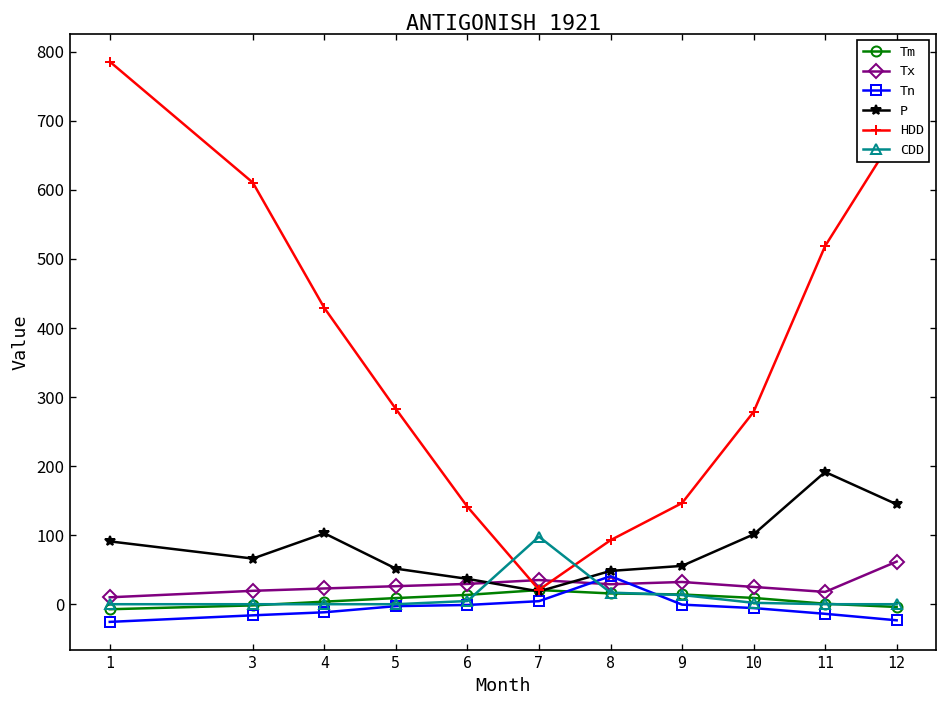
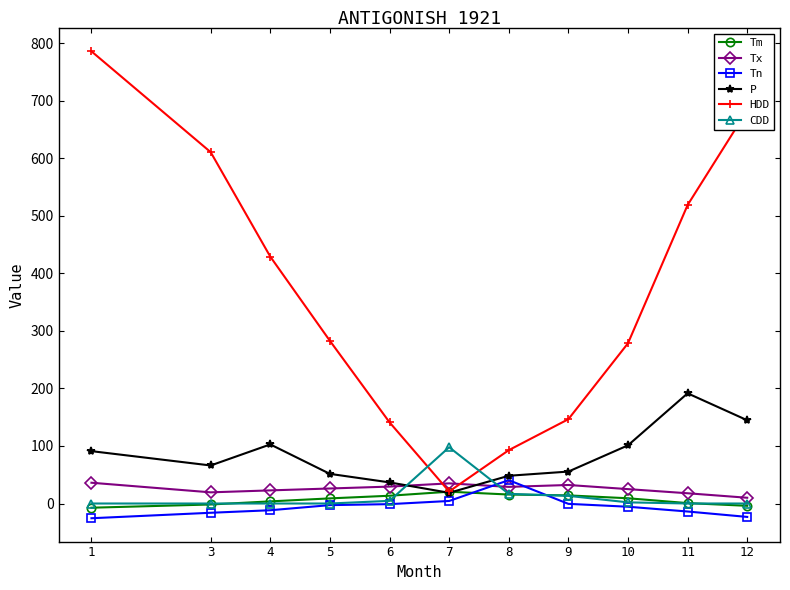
Tx, 1: 10 -> 40
Tx, 12: 60 -> 10
